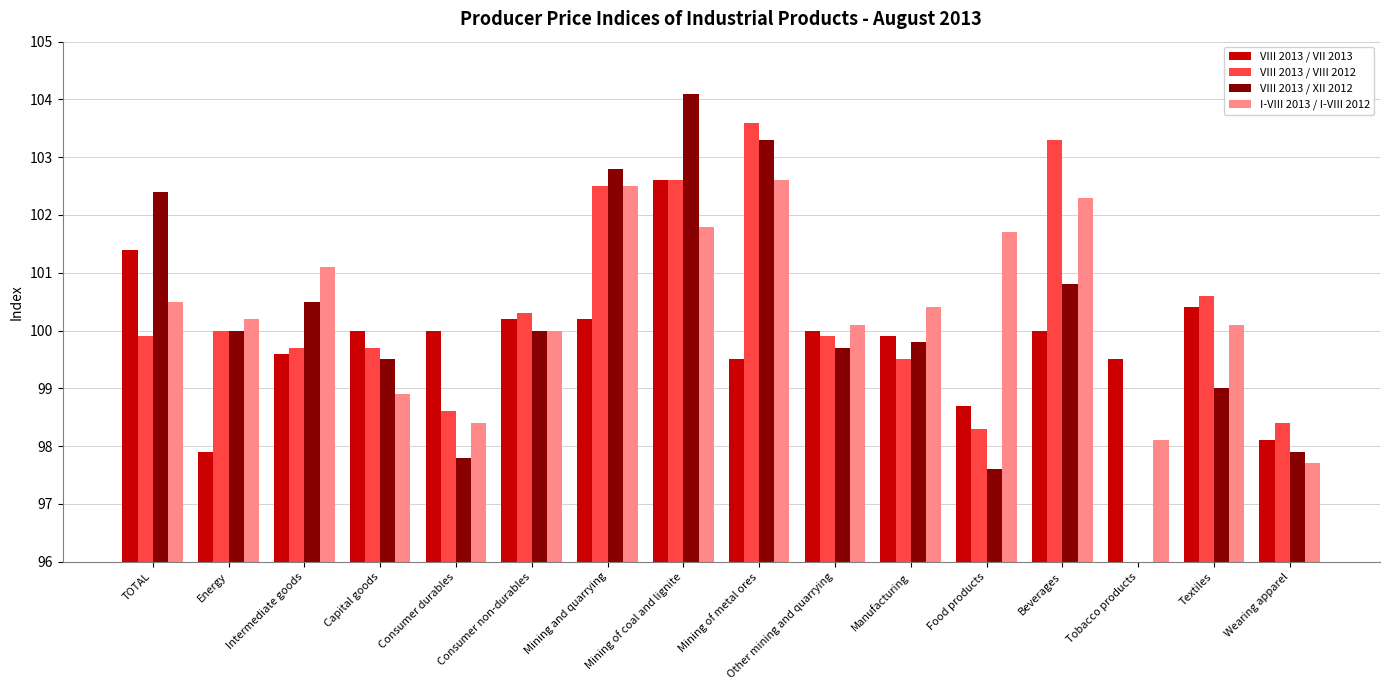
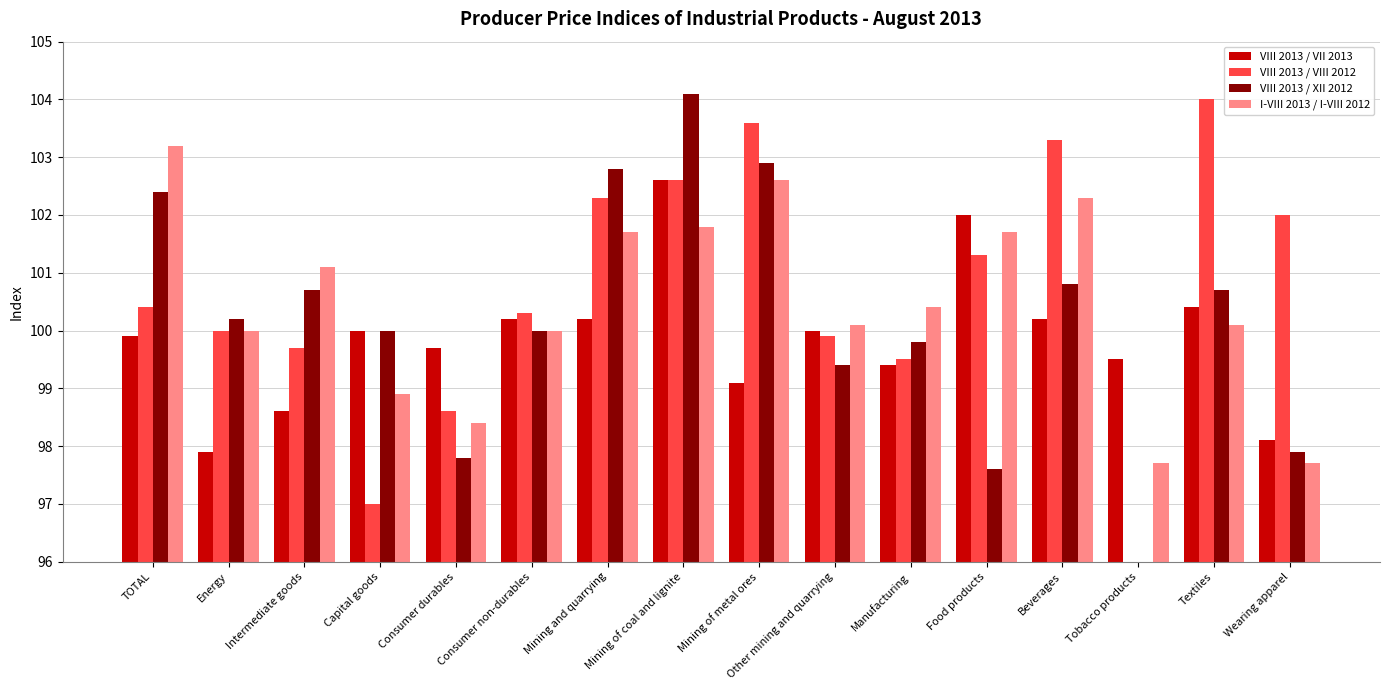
VIII 2013 / VII 2013, TOTAL: 101.4 -> 99.9
VIII 2013 / VIII 2012, TOTAL: 99.9 -> 100.4
I-VIII 2013 / I-VIII 2012, TOTAL: 100.5 -> 103.2
VIII 2013 / XII 2012, Energy: 100.0 -> 100.2
I-VIII 2013 / I-VIII 2012, Energy: 100.2 -> 100.0
VIII 2013 / VII 2013, Intermediate goods: 99.6 -> 98.6
VIII 2013 / XII 2012, Intermediate goods: 100.5 -> 100.7
VIII 2013 / VIII 2012, Capital goods: 99.7 -> 97.0
VIII 2013 / XII 2012, Capital goods: 99.5 -> 100.0
VIII 2013 / VII 2013, Consumer durables: 100.0 -> 99.7
VIII 2013 / VIII 2012, Mining and quarrying: 102.5 -> 102.3
I-VIII 2013 / I-VIII 2012, Mining and quarrying: 102.5 -> 101.7
VIII 2013 / VII 2013, Mining of metal ores: 99.5 -> 99.1
VIII 2013 / XII 2012, Mining of metal ores: 103.3 -> 102.9
VIII 2013 / XII 2012, Other mining and quarrying: 99.7 -> 99.4
VIII 2013 / VII 2013, Manufacturing: 99.9 -> 99.4
VIII 2013 / VII 2013, Food products: 98.7 -> 102.0
VIII 2013 / VIII 2012, Food products: 98.3 -> 101.3
VIII 2013 / VII 2013, Beverages: 100.0 -> 100.2
I-VIII 2013 / I-VIII 2012, Tobacco products: 98.1 -> 97.7
VIII 2013 / VIII 2012, Textiles: 100.6 -> 104.0
VIII 2013 / XII 2012, Textiles: 99.0 -> 100.7
VIII 2013 / VIII 2012, Wearing apparel: 98.4 -> 102.0
